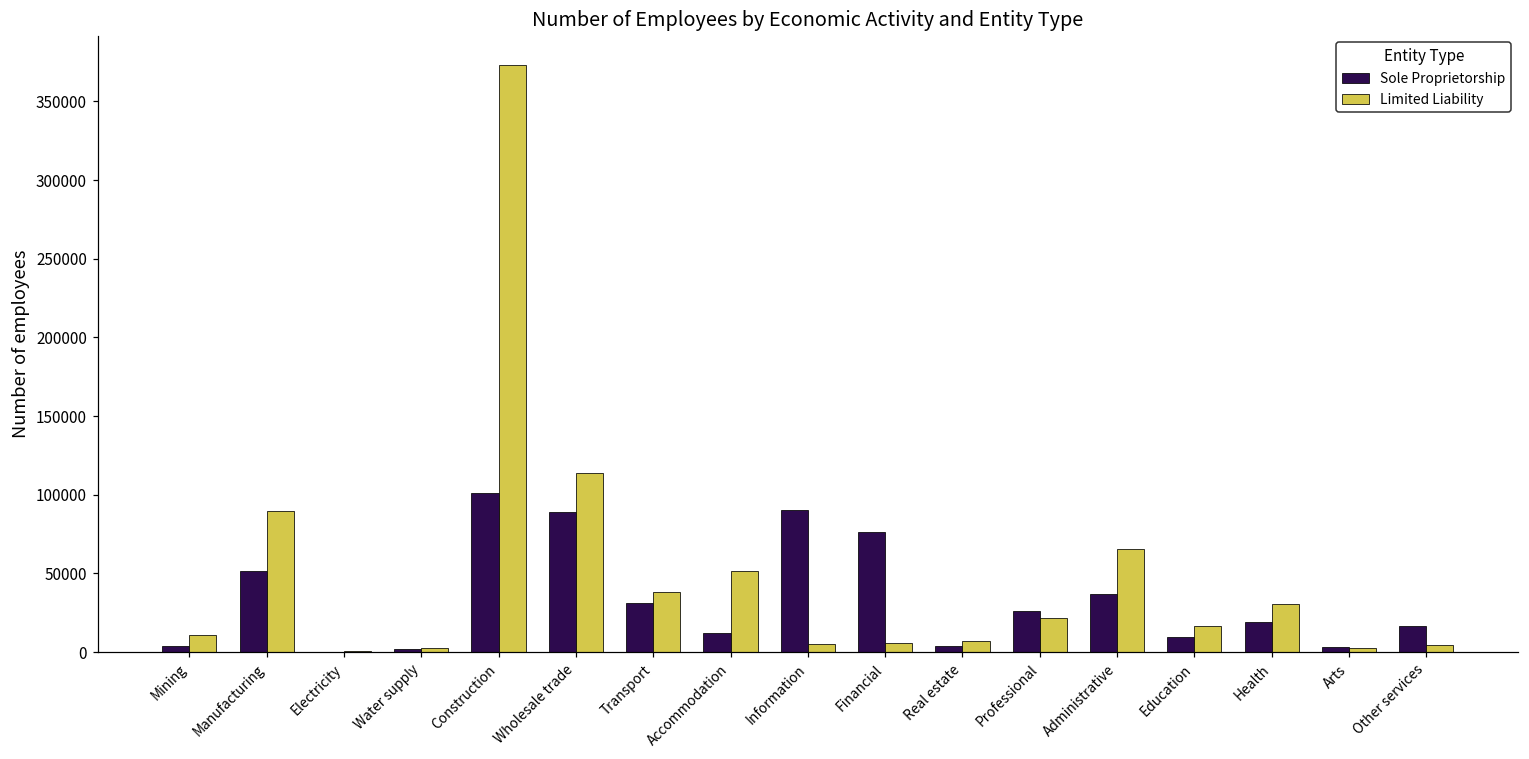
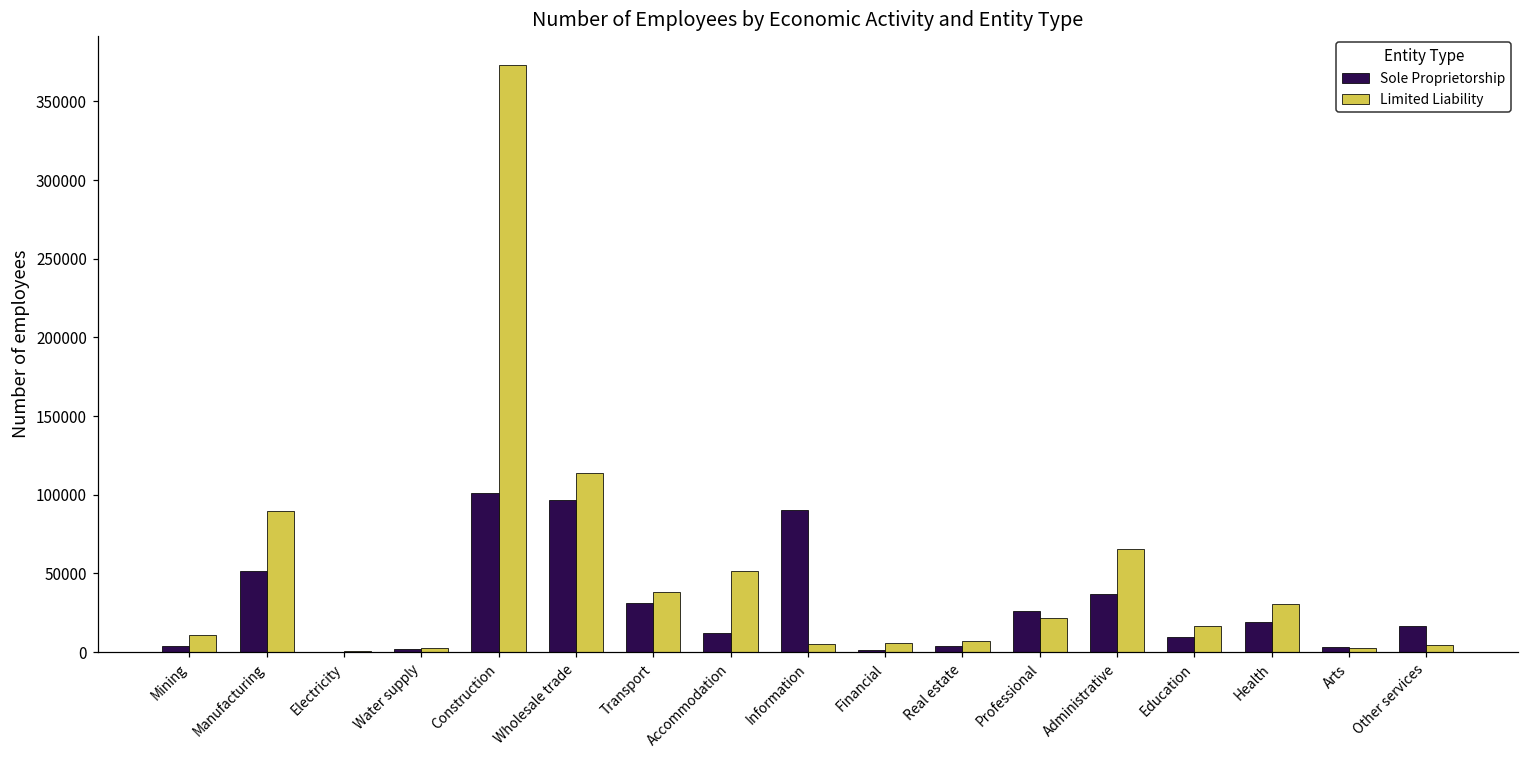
Sole Proprietorship, Wholesale trade: 89000 -> 97000
Sole Proprietorship, Financial: 76000 -> 1000
